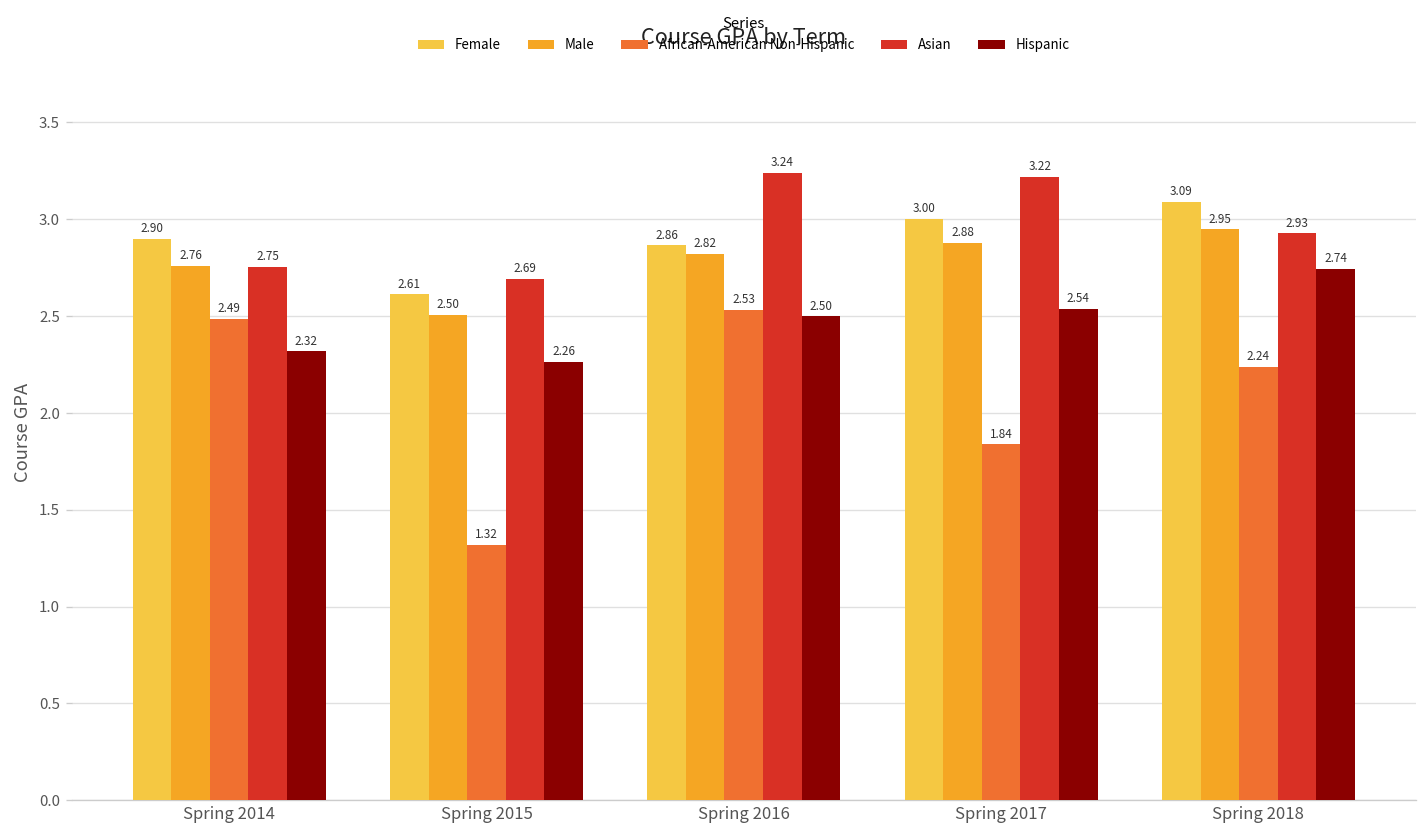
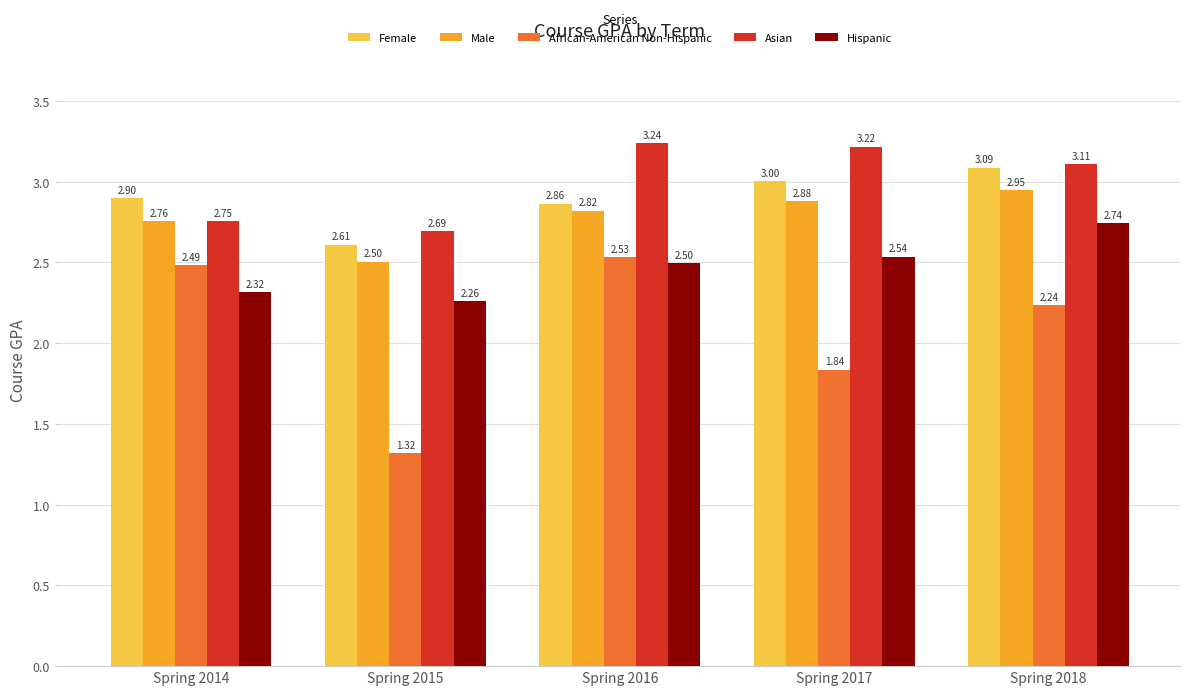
Asian, Spring 2018: 2.93 -> 3.11
